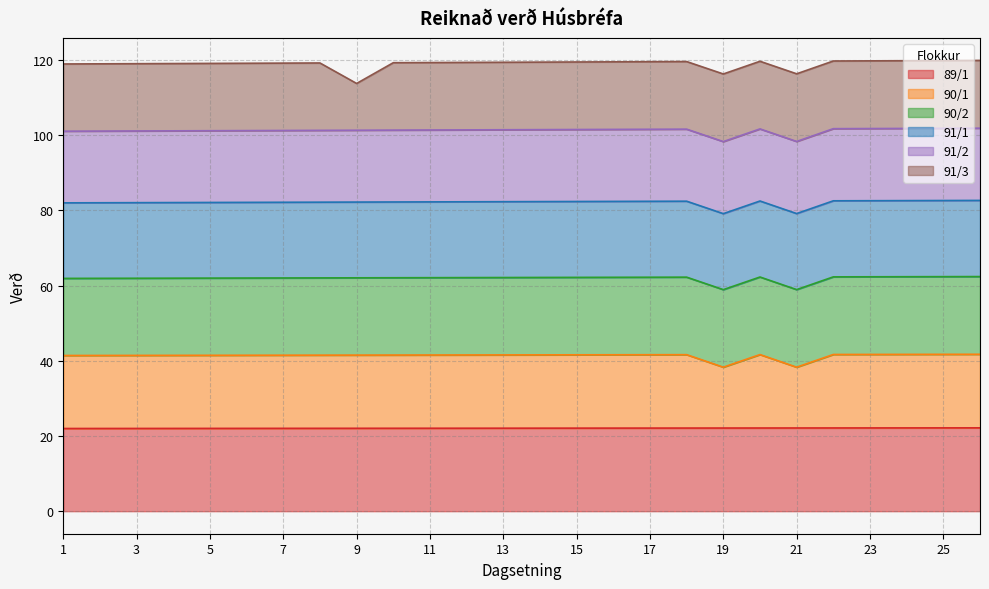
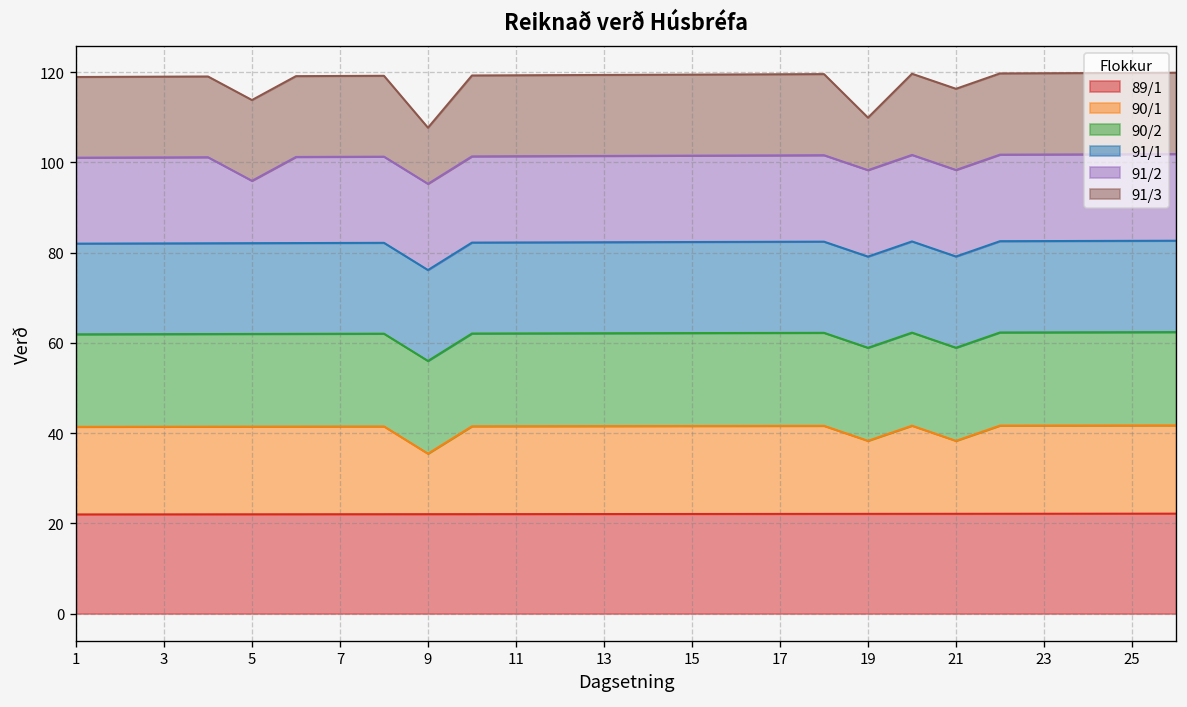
91/2, 5: 19 -> 14
90/1, 9: 19 -> 13
91/3, 19: 18 -> 12
